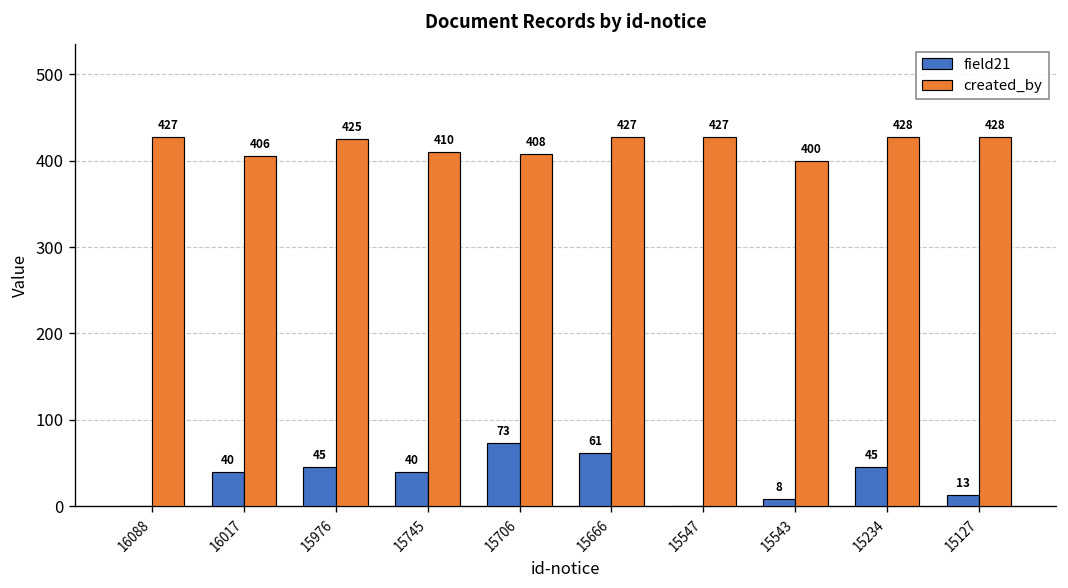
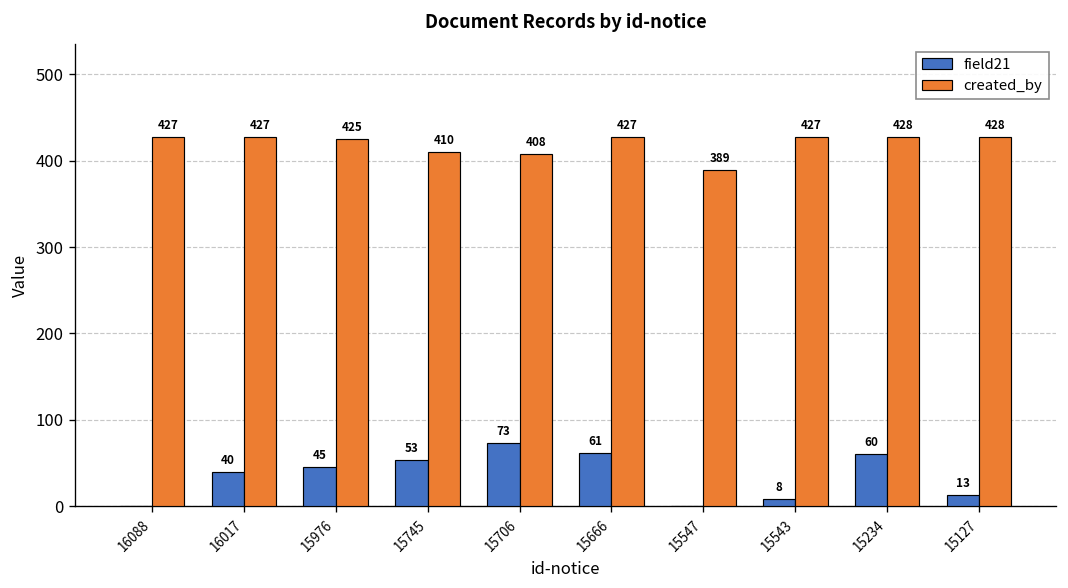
created_by, 16017: 406 -> 427
field21, 15745: 40 -> 53
created_by, 15547: 427 -> 389
created_by, 15543: 400 -> 427
field21, 15234: 45 -> 60
